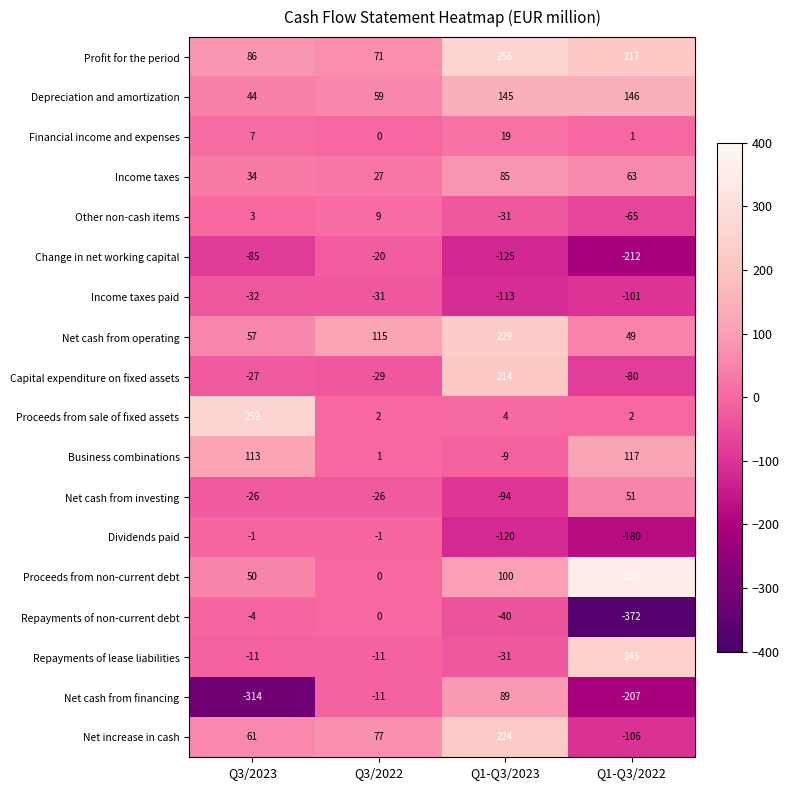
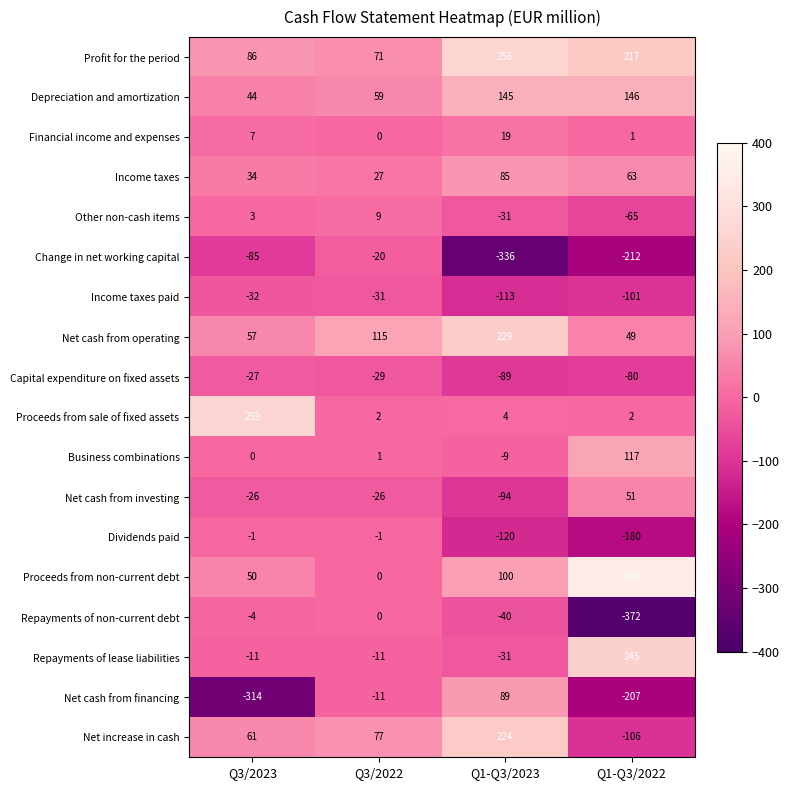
Change in net working capital, Q1-Q3/2023: -125 -> -336
Capital expenditure on fixed assets, Q1-Q3/2023: 214 -> -89
Business combinations, Q3/2023: 113 -> 0
